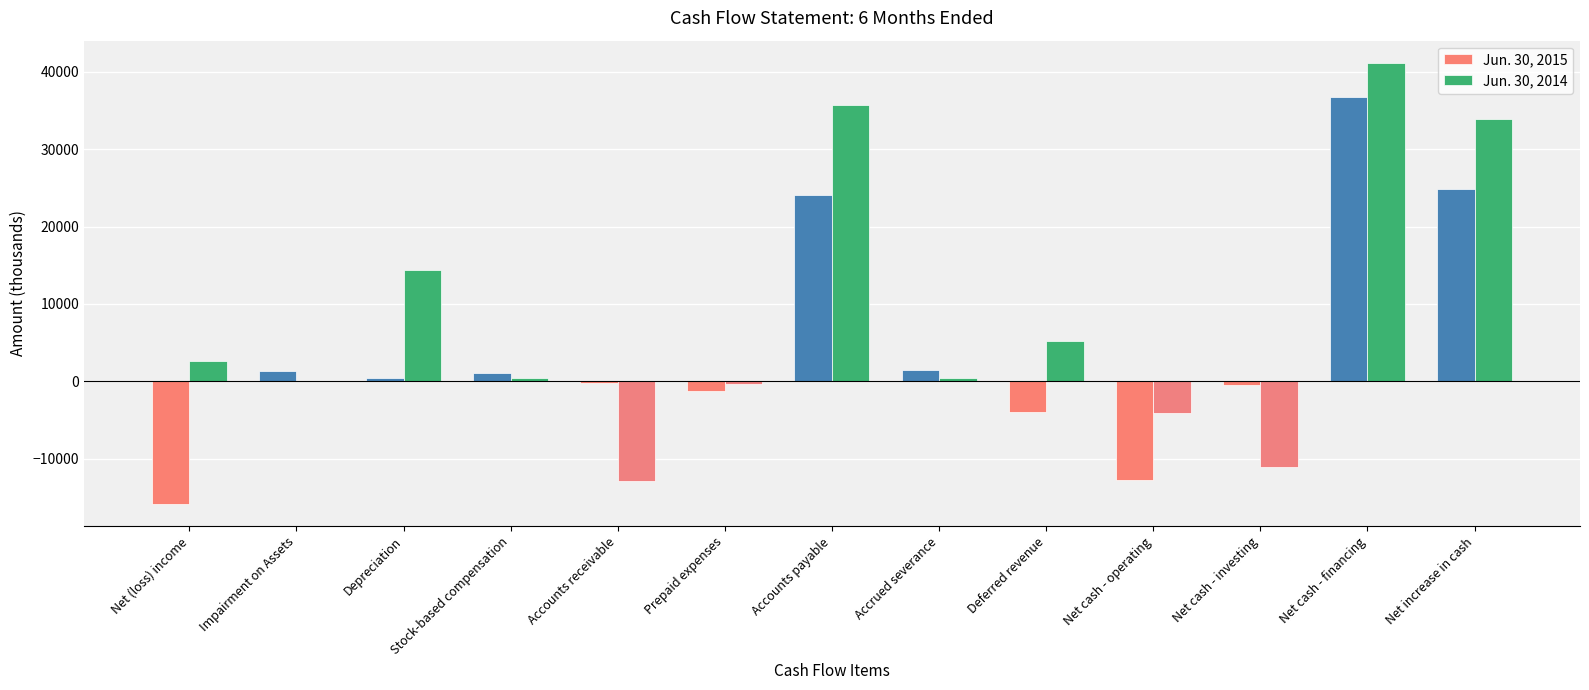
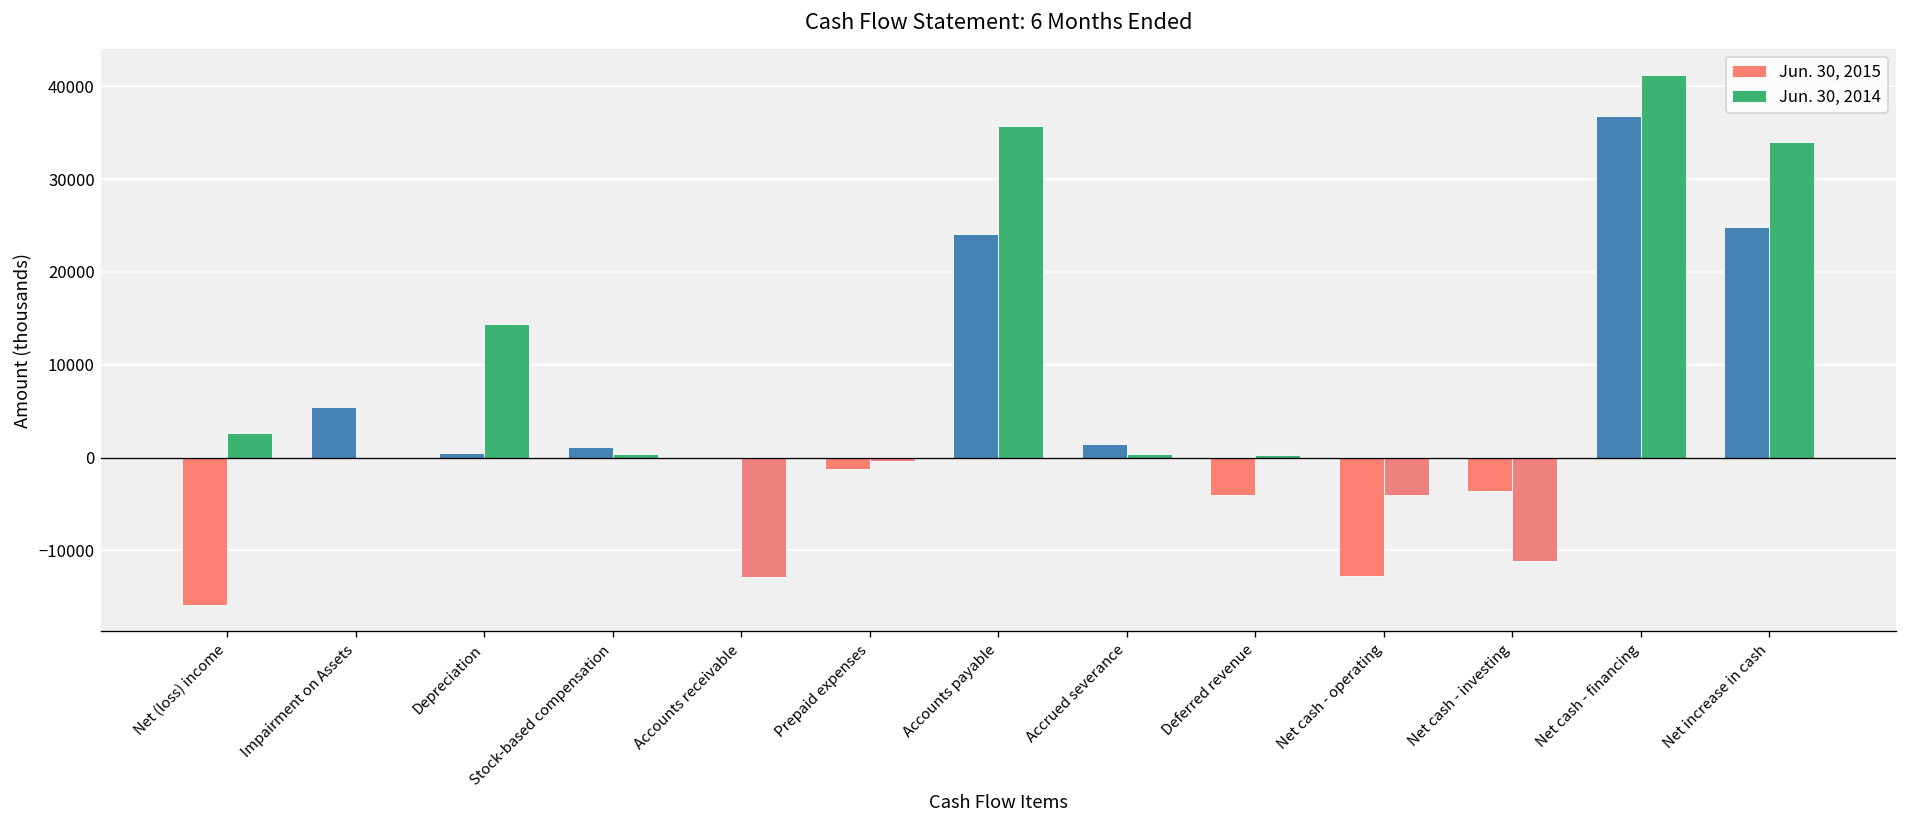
Jun. 30, 2015, Impairment on Assets: 1000 -> 5000
Jun. 30, 2014, Deferred revenue: 5000 -> 0
Jun. 30, 2015, Net cash - investing: -1000 -> -4000
